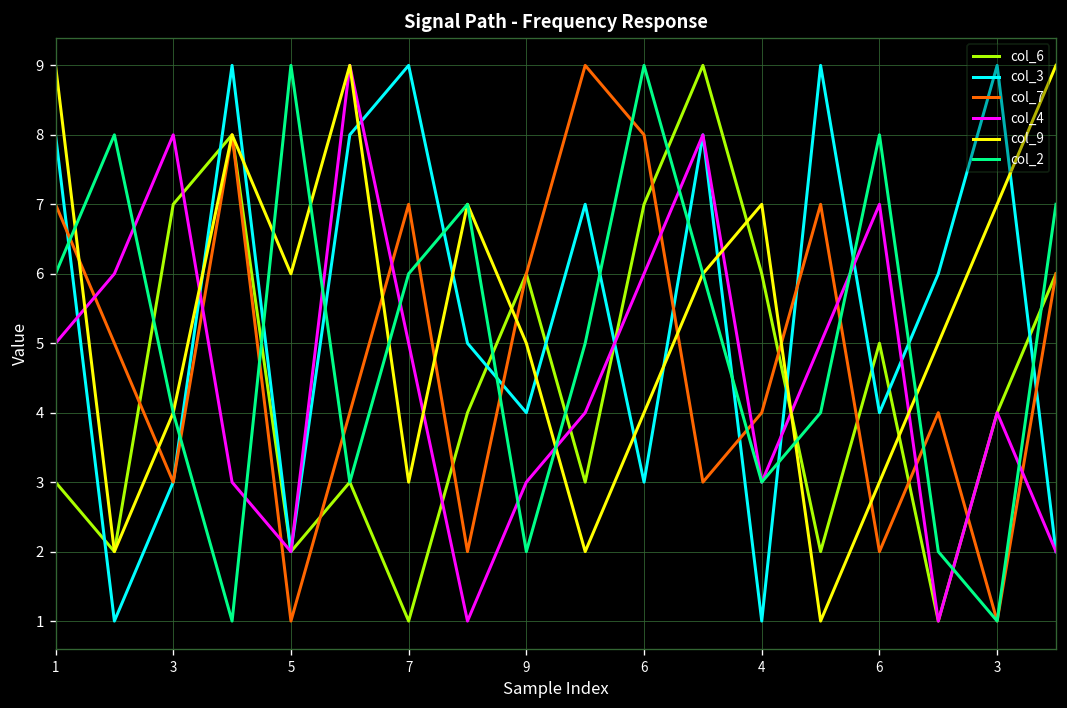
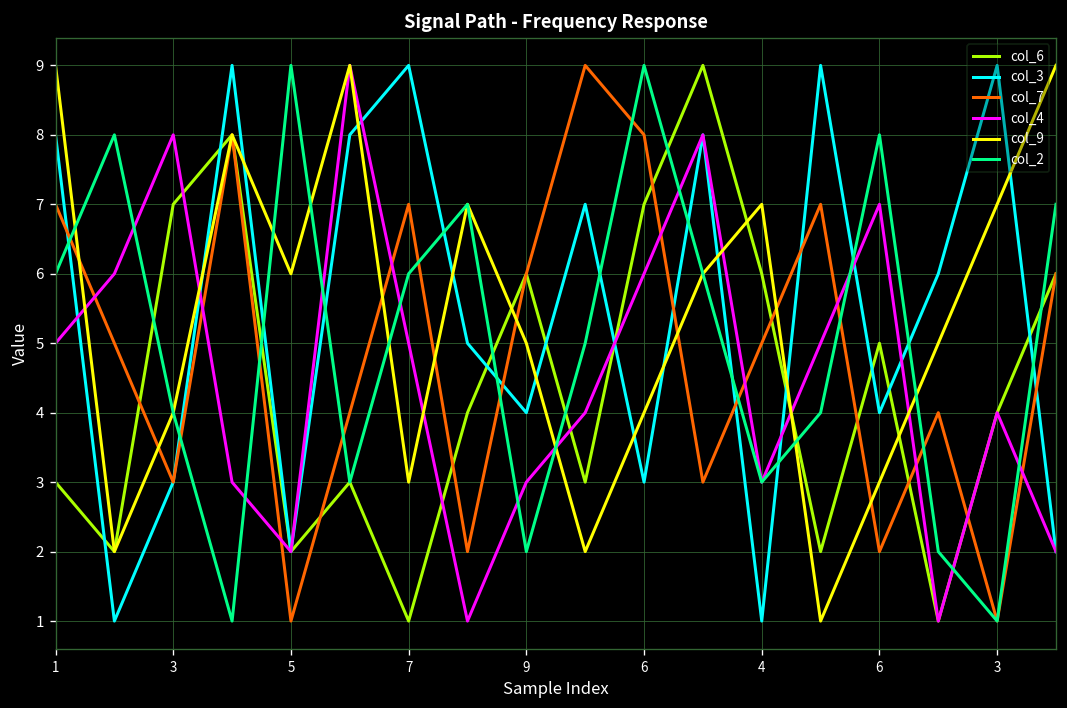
col_7, 4: 4 -> 5
